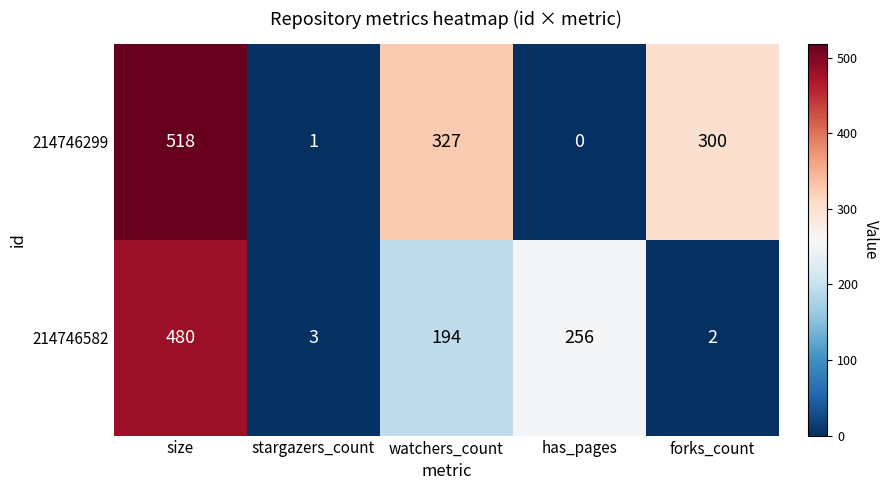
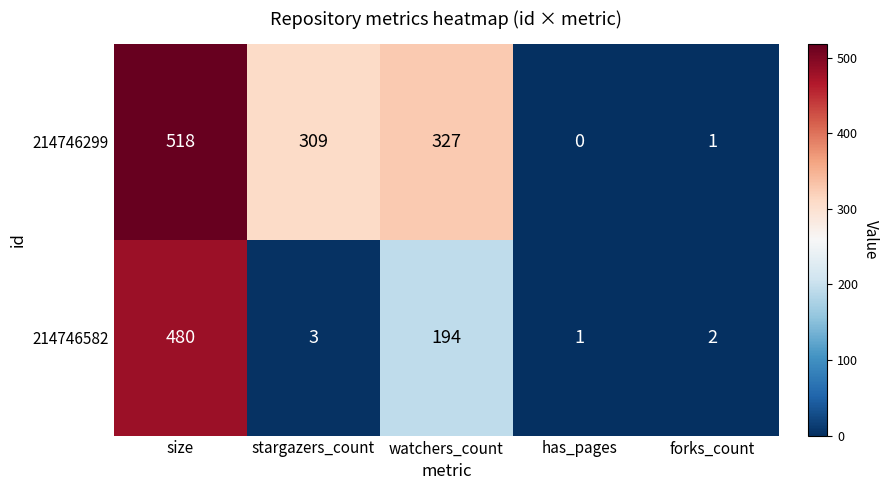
214746299, stargazers_count: 1 -> 309
214746299, forks_count: 300 -> 1
214746582, has_pages: 256 -> 1
